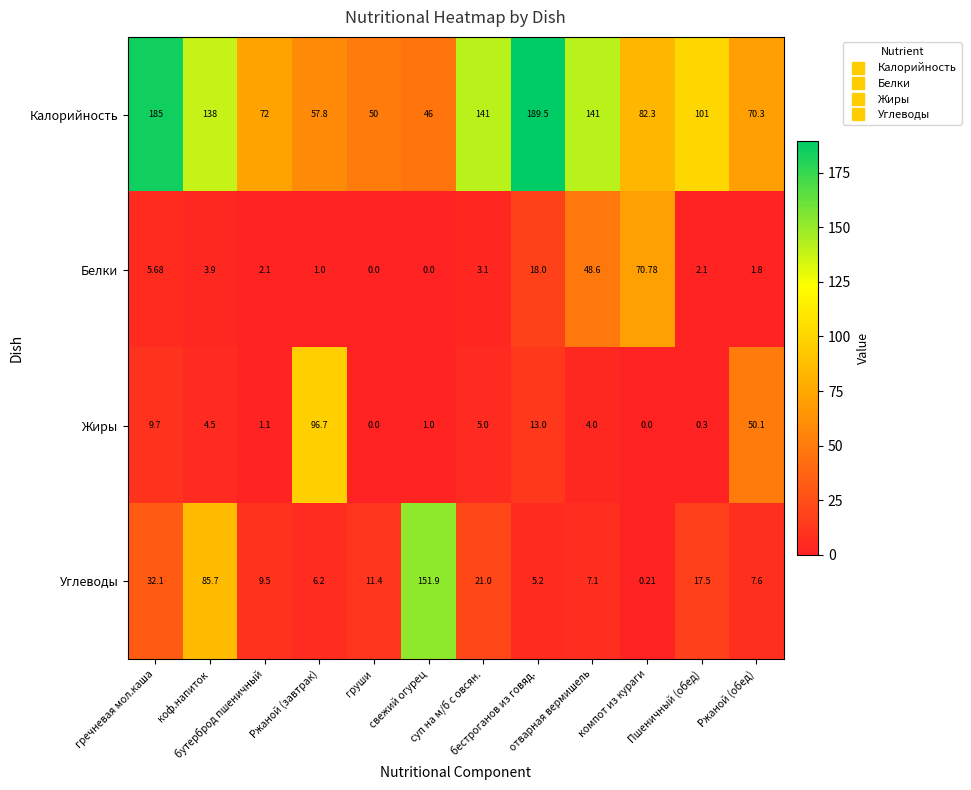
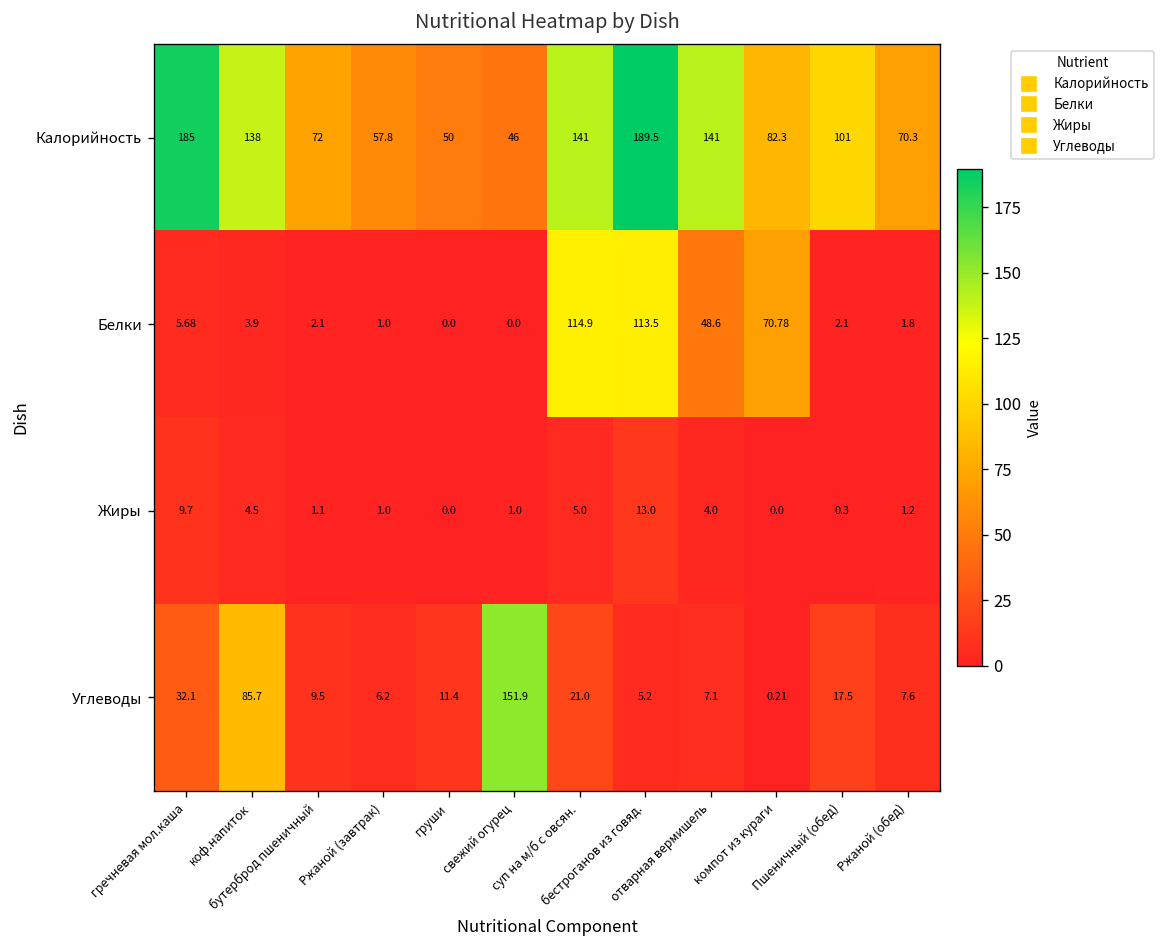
Белки, суп на м/б с овсян.: 3.1 -> 114.9
Белки, бестроганов из говяд.: 18.0 -> 113.5
Жиры, Ржаной (завтрак): 96.7 -> 1.0
Жиры, Ржаной (обед): 50.1 -> 1.2
